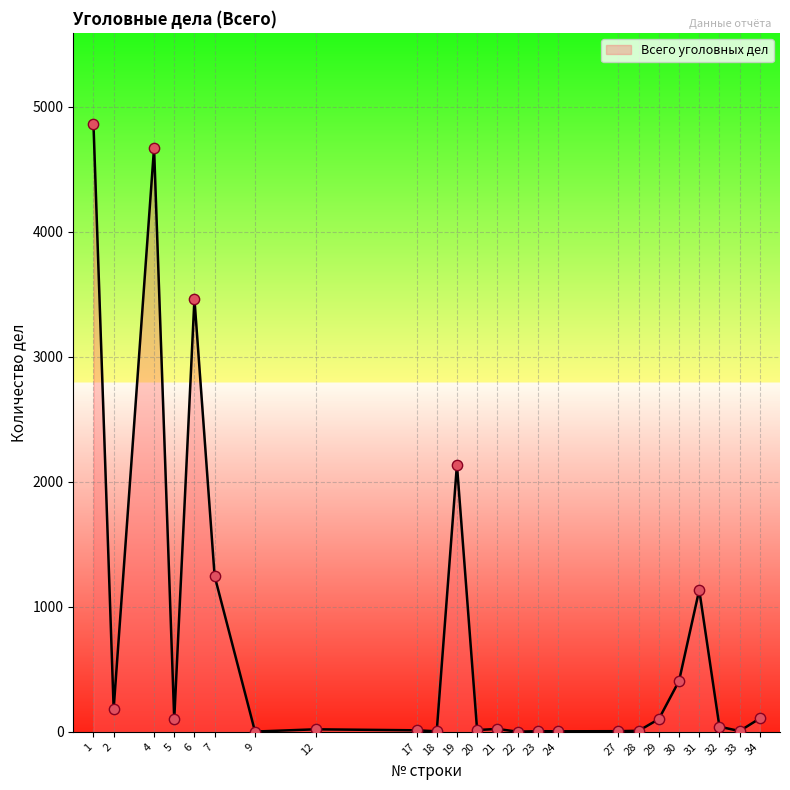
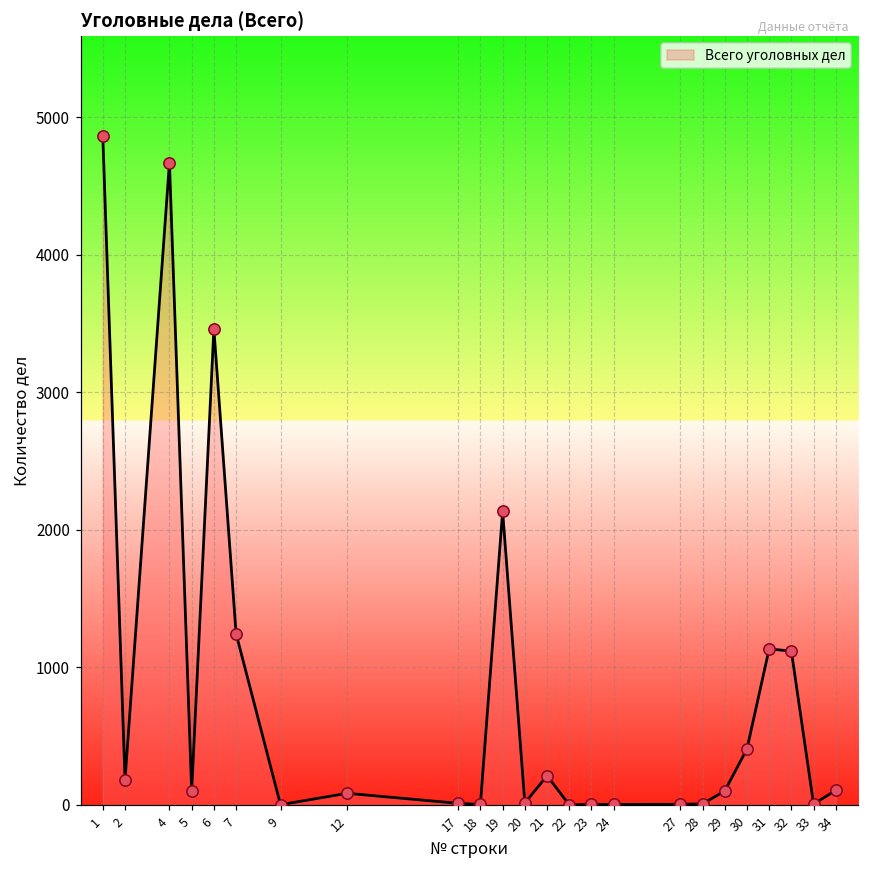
12: 20 -> 90
21: 20 -> 210
32: 40 -> 1120
